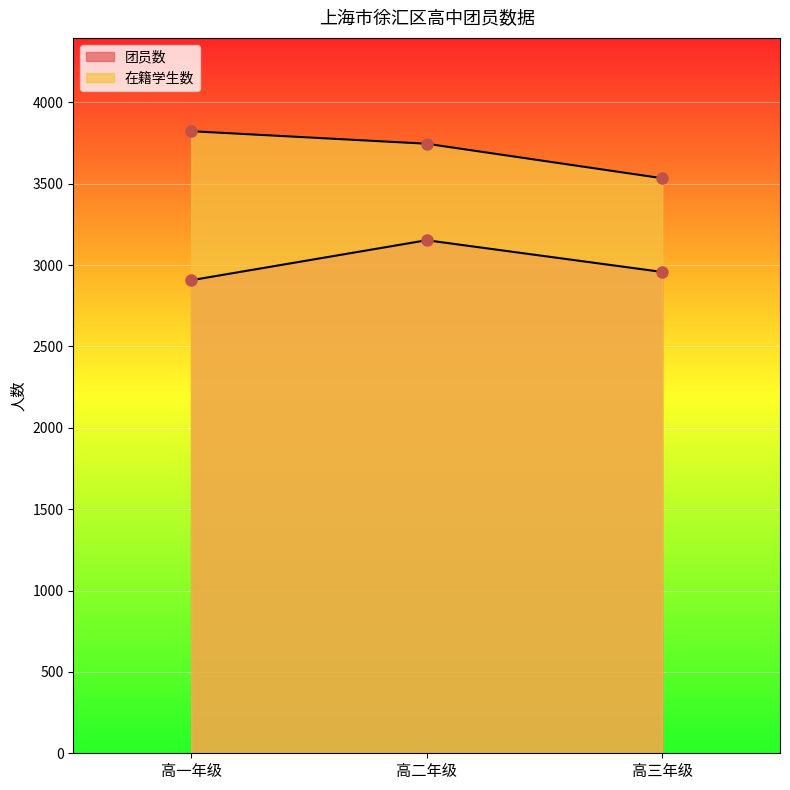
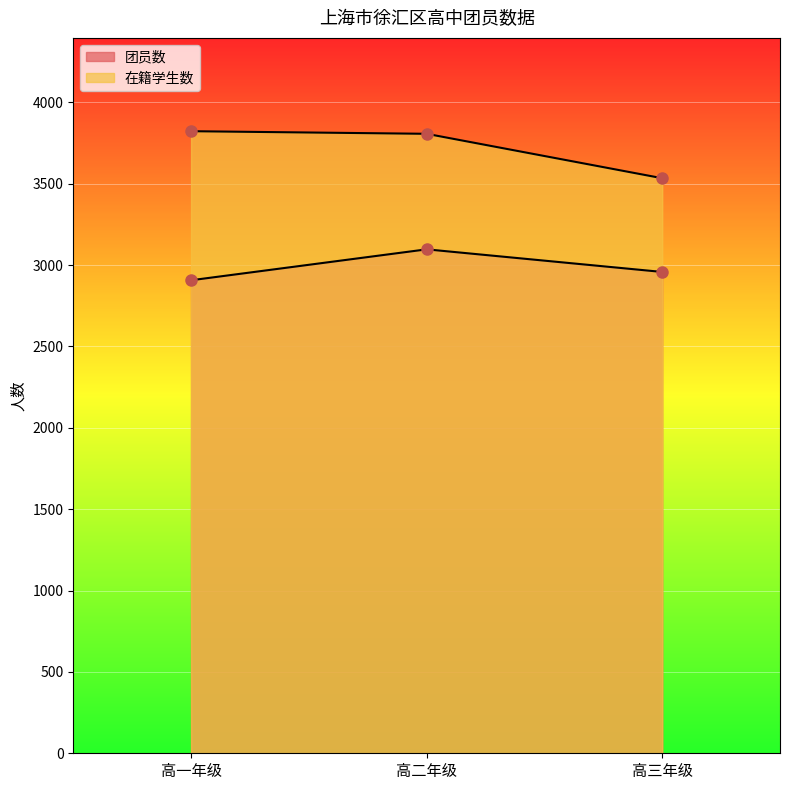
团员数, 高二年级: 3150 -> 3100
在籍学生数, 高二年级: 3750 -> 3810
